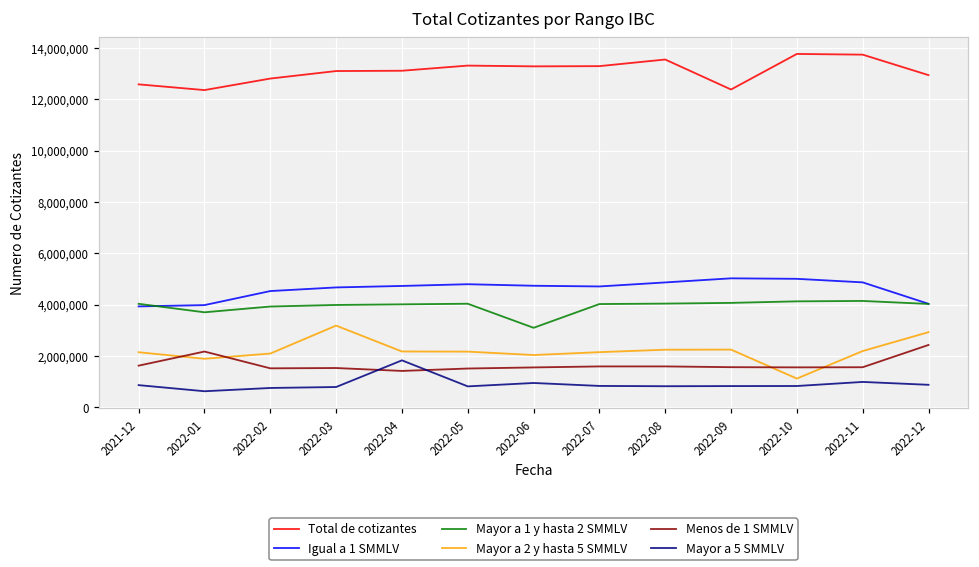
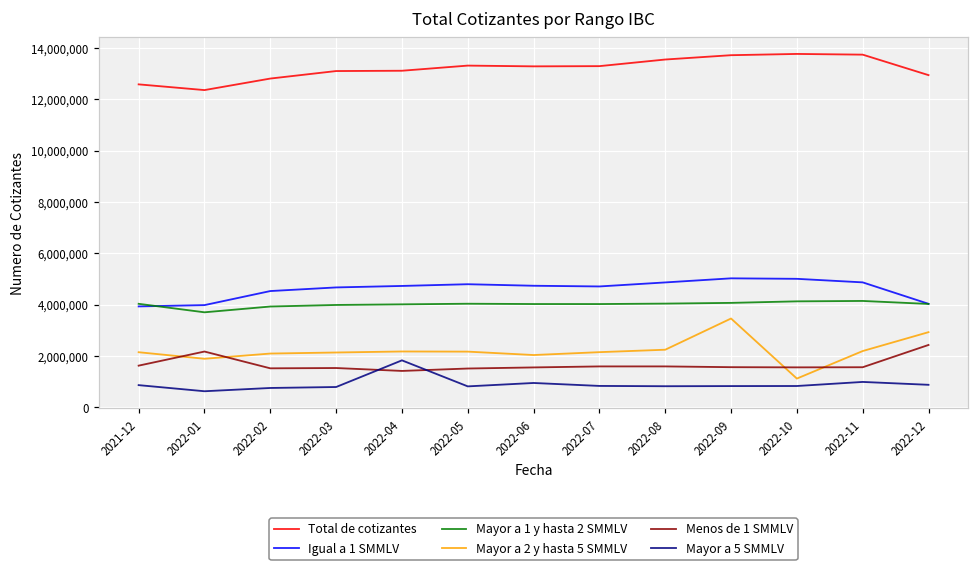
Mayor a 2 y hasta 5 SMMLV, 2022-03: 3,200,000 -> 2,100,000
Mayor a 1 y hasta 2 SMMLV, 2022-06: 3,100,000 -> 4,000,000
Total de cotizantes, 2022-09: 12,400,000 -> 13,700,000
Mayor a 2 y hasta 5 SMMLV, 2022-09: 2,200,000 -> 3,500,000
